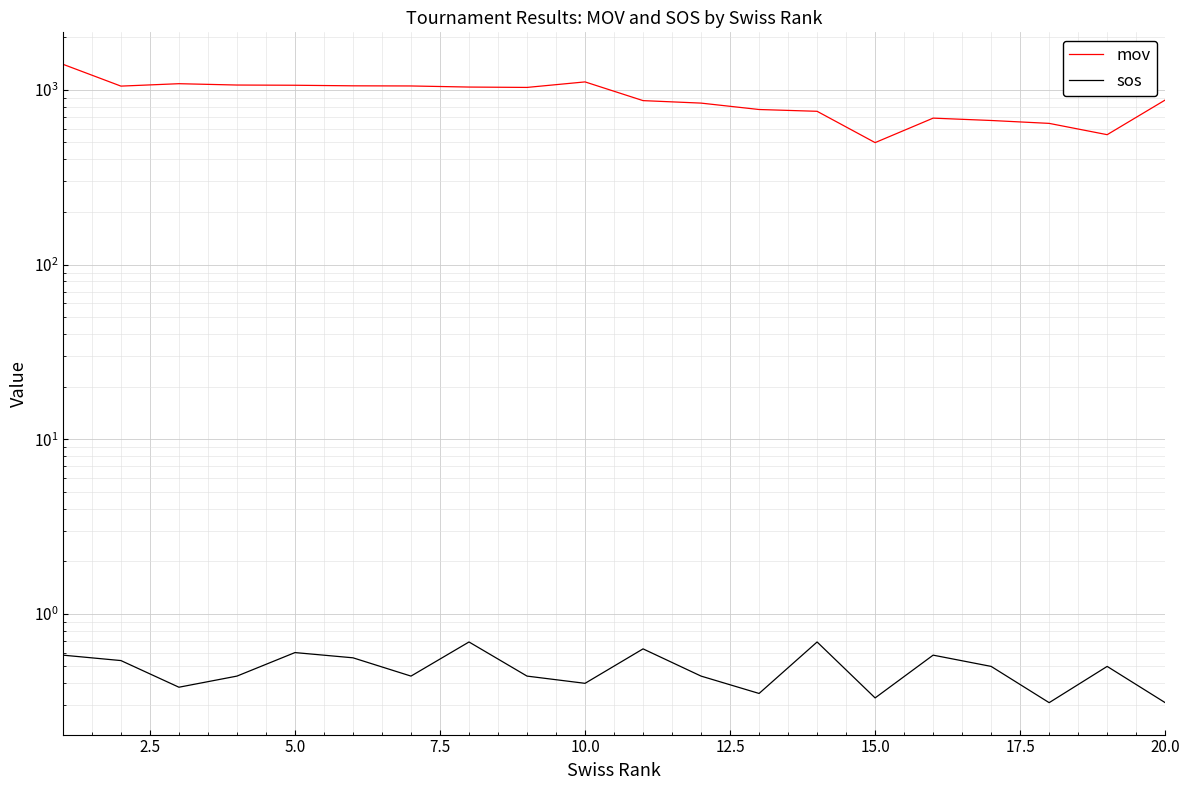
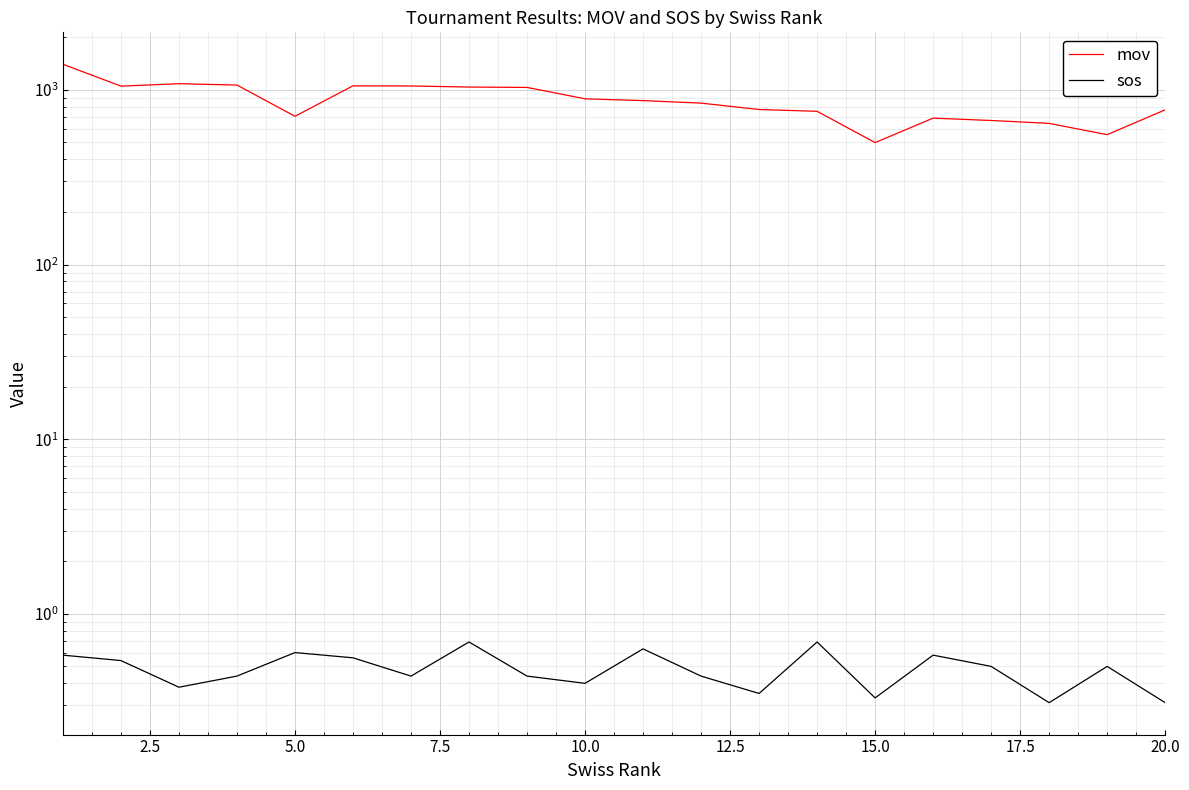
mov, 5.0: 1100 -> 710
mov, 10.0: 1100 -> 900
mov, 20.0: 900 -> 800
